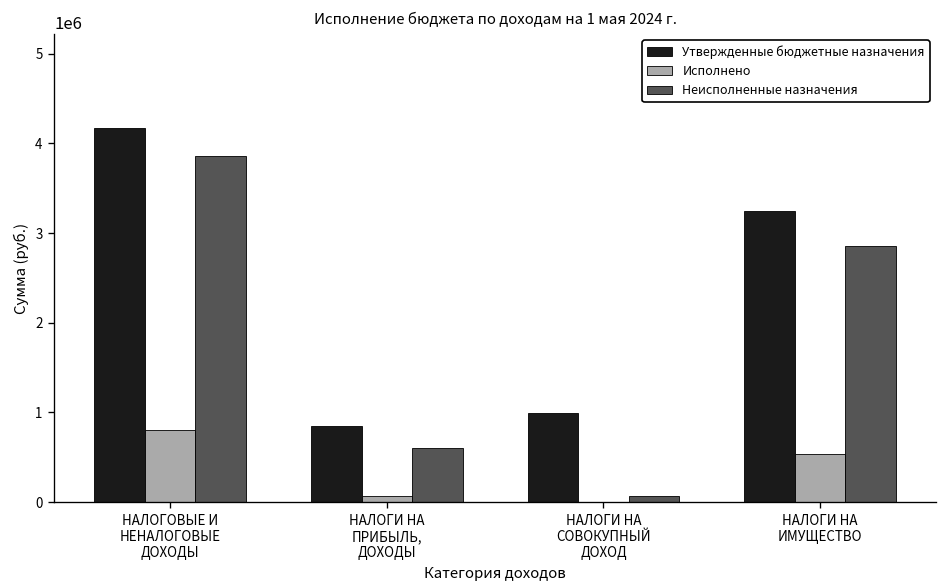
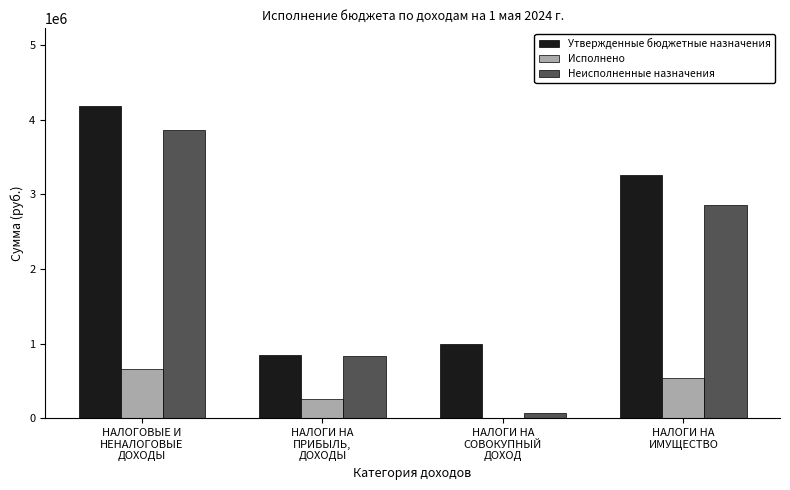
Исполнено, НАЛОГОВЫЕ И НЕНАЛОГОВЫЕ ДОХОДЫ: 800000 -> 700000
Исполнено, НАЛОГИ НА ПРИБЫЛЬ, ДОХОДЫ: 100000 -> 300000
Неисполненные назначения, НАЛОГИ НА ПРИБЫЛЬ, ДОХОДЫ: 600000 -> 800000
